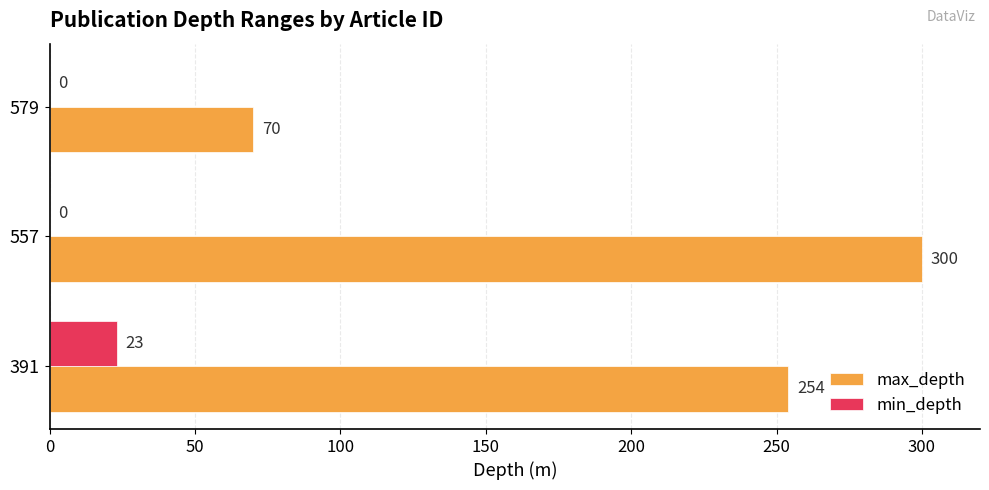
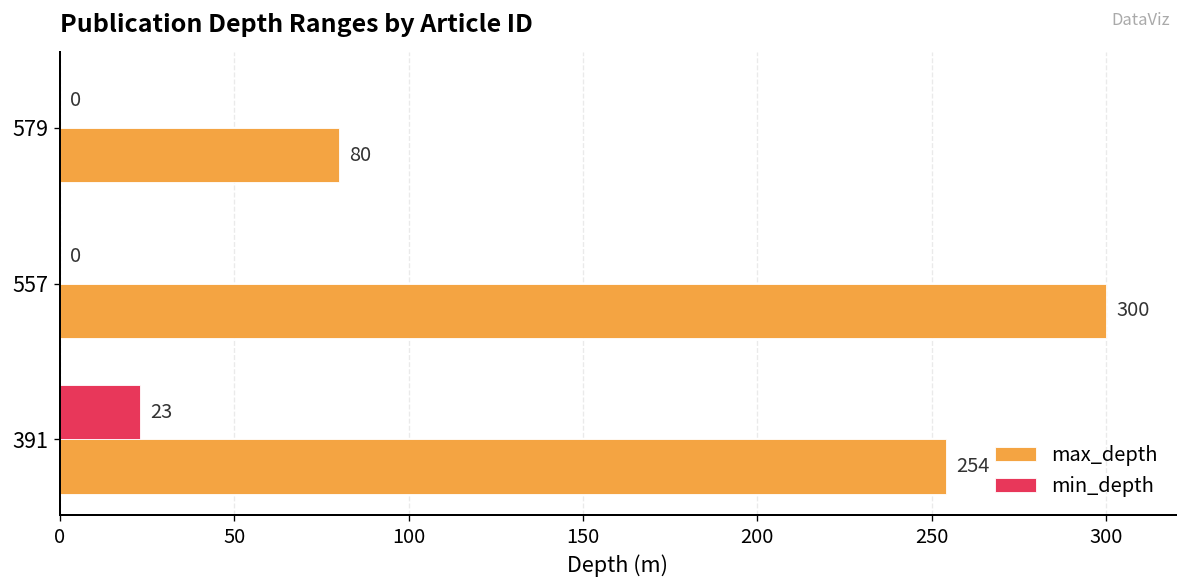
max_depth, 579: 70 -> 80
